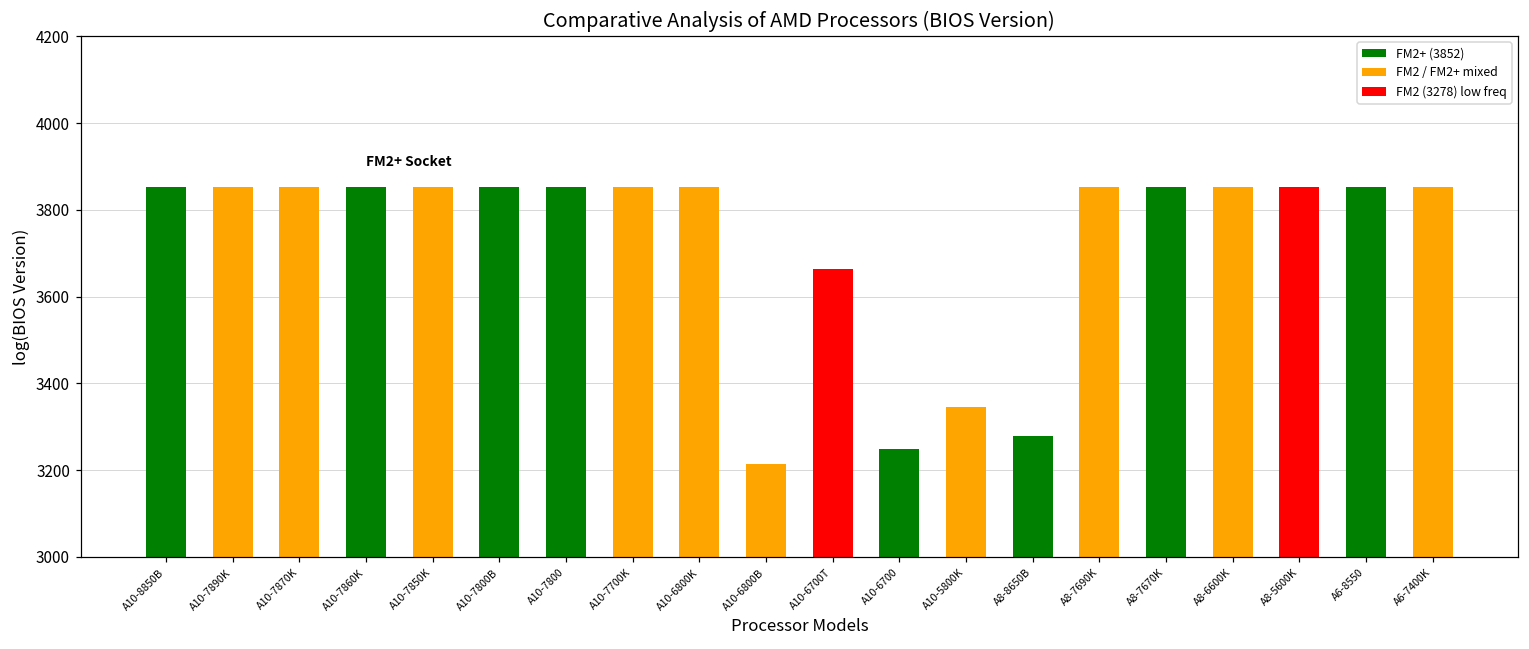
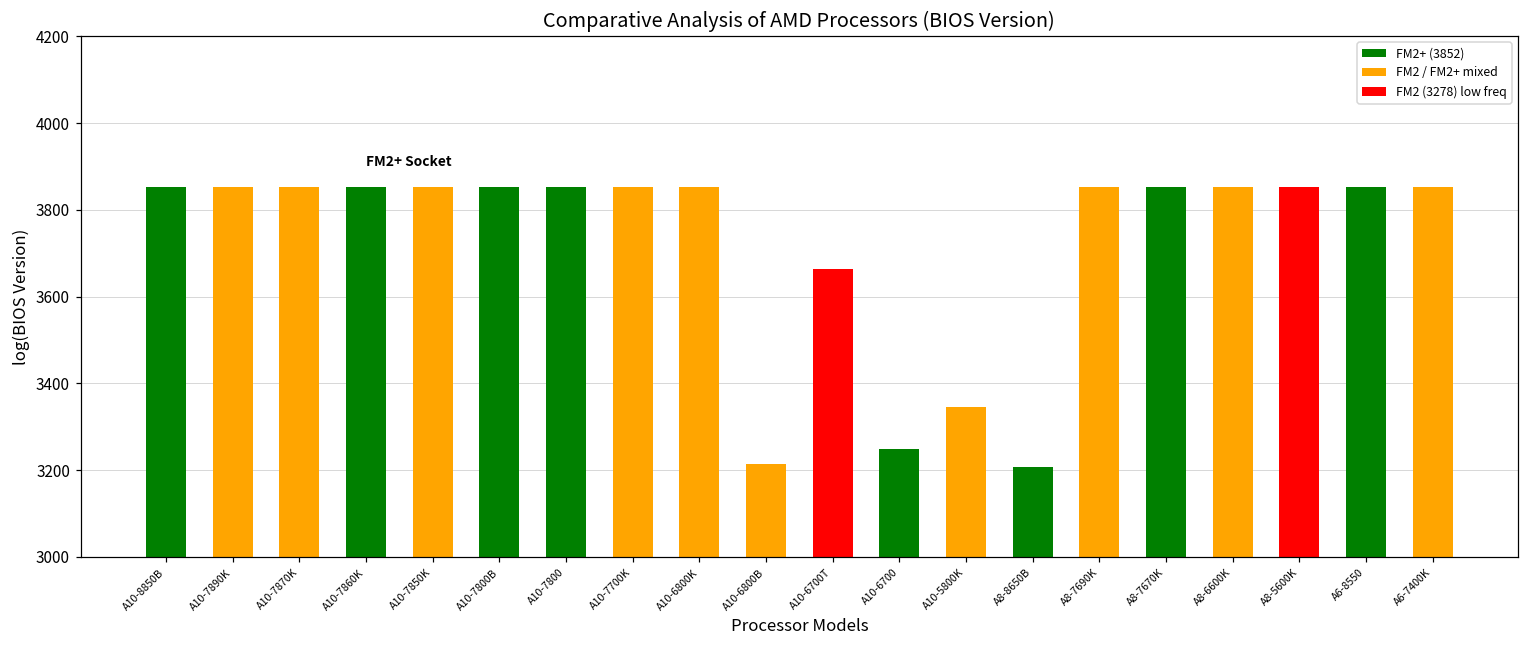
A8-8650B: 3280 -> 3210
